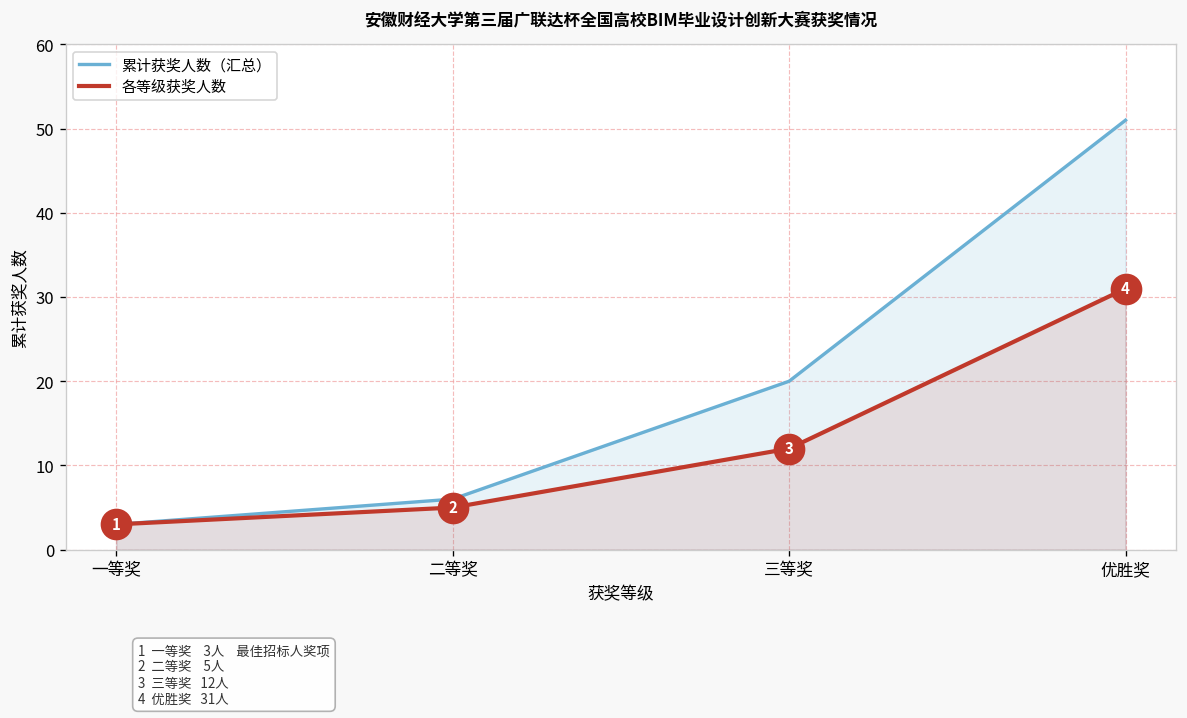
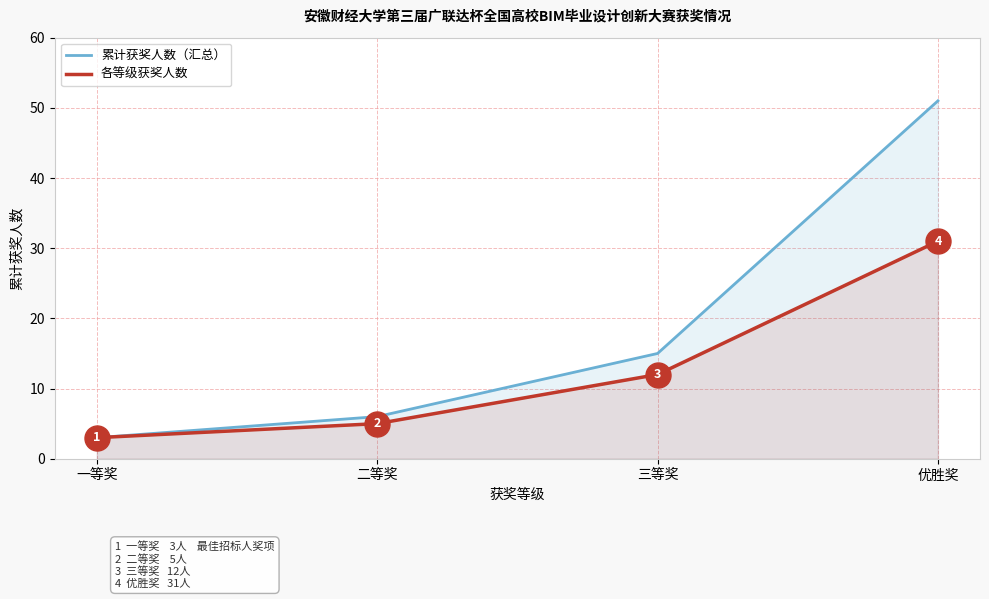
累计获奖人数（汇总）, 三等奖: 20 -> 15
